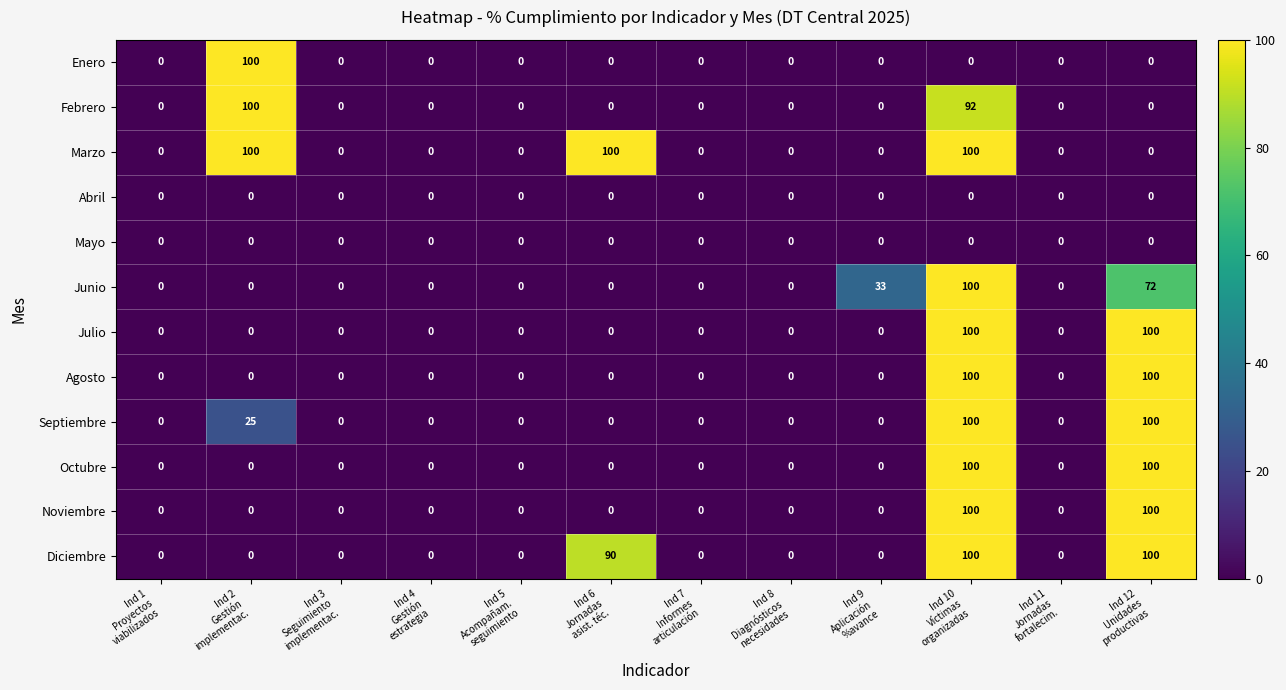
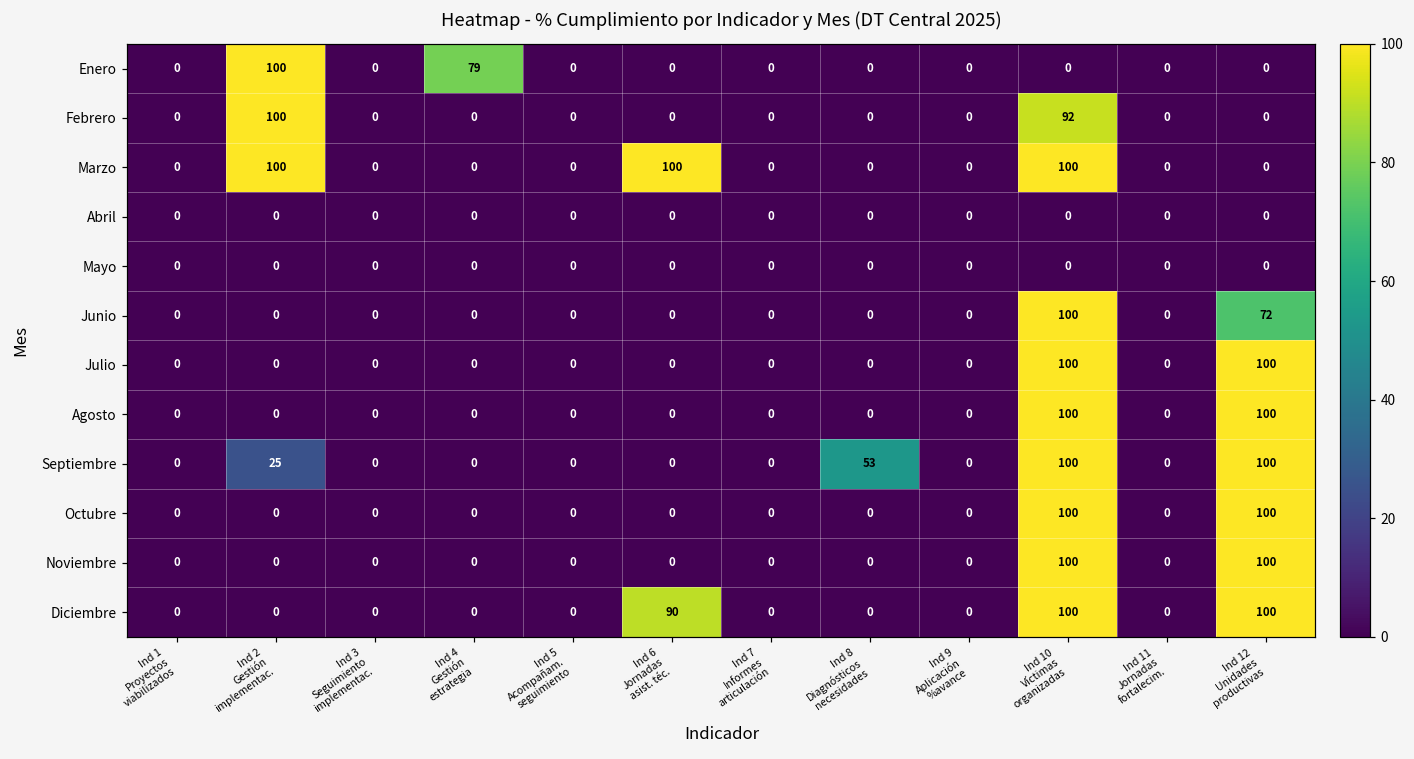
Enero, Ind 4 Gestión estrategia: 0 -> 79
Junio, Ind 9 Aplicación %avance: 33 -> 0
Septiembre, Ind 8 Diagnósticos necesidades: 0 -> 53
